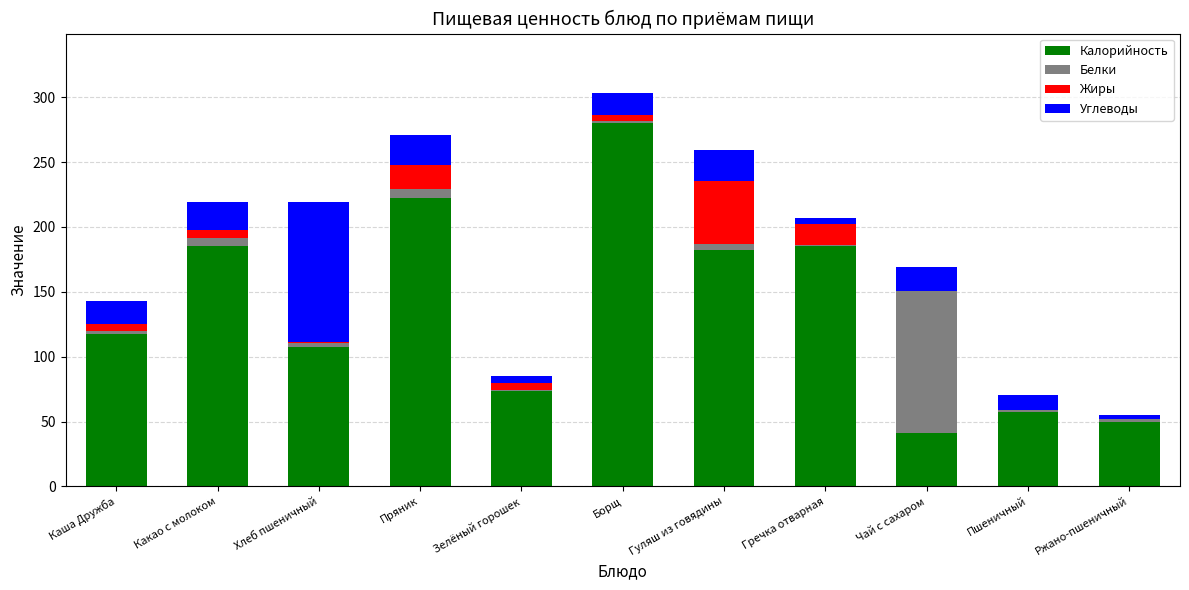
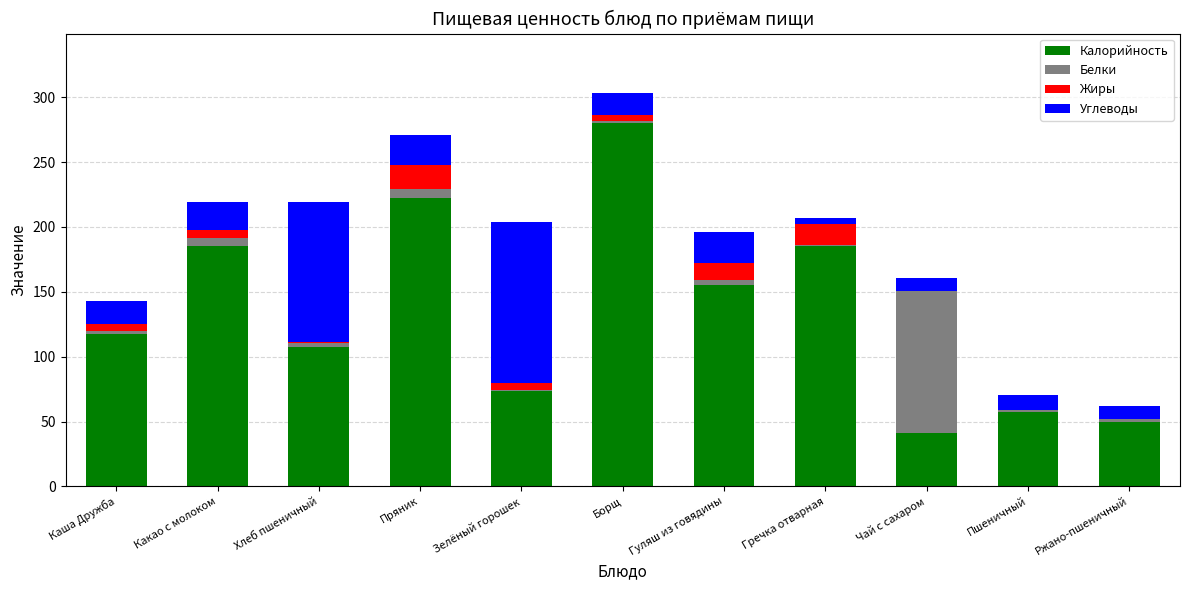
Углеводы, Зелёный горошек: 5 -> 124
Калорийность, Гуляш из говядины: 182 -> 155
Жиры, Гуляш из говядины: 49 -> 13
Углеводы, Чай с сахаром: 18 -> 10
Углеводы, Ржано-пшеничный: 3 -> 10
